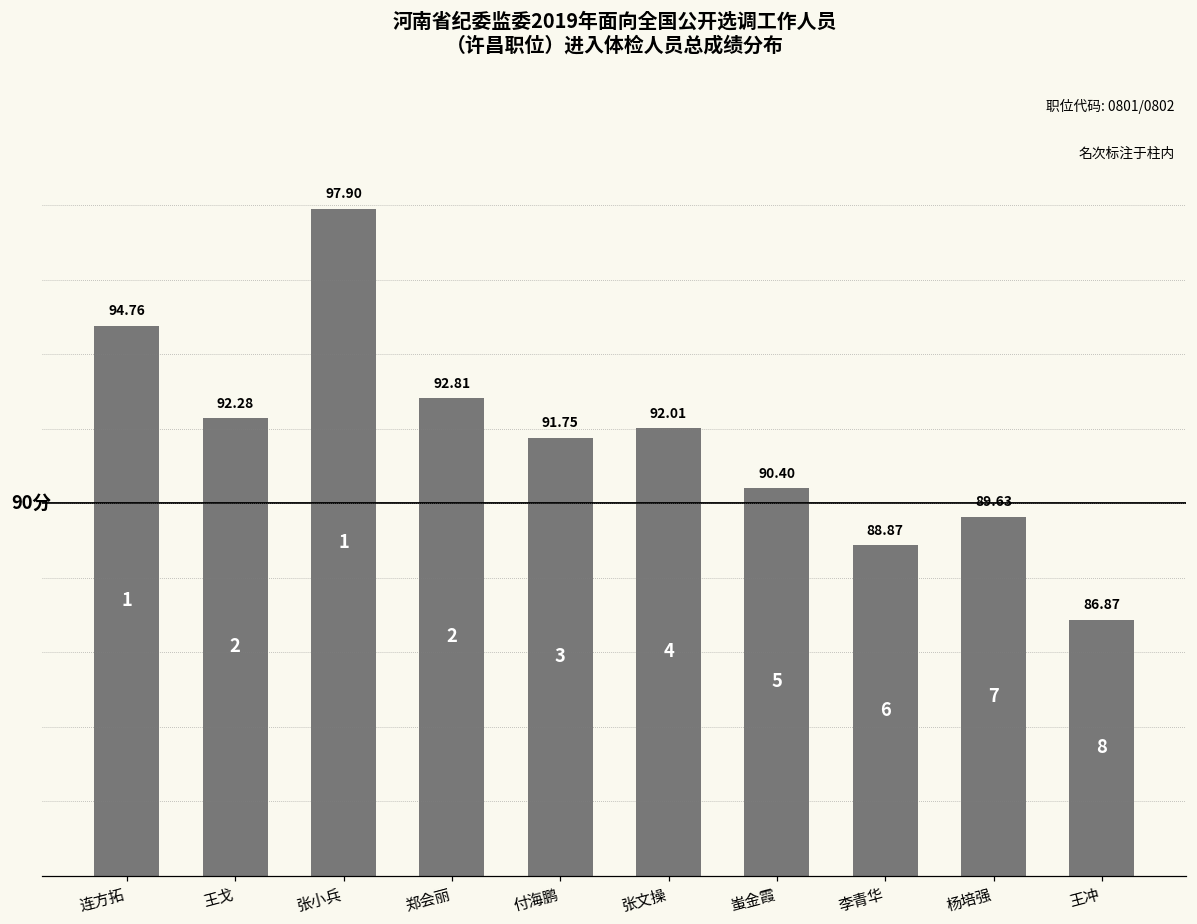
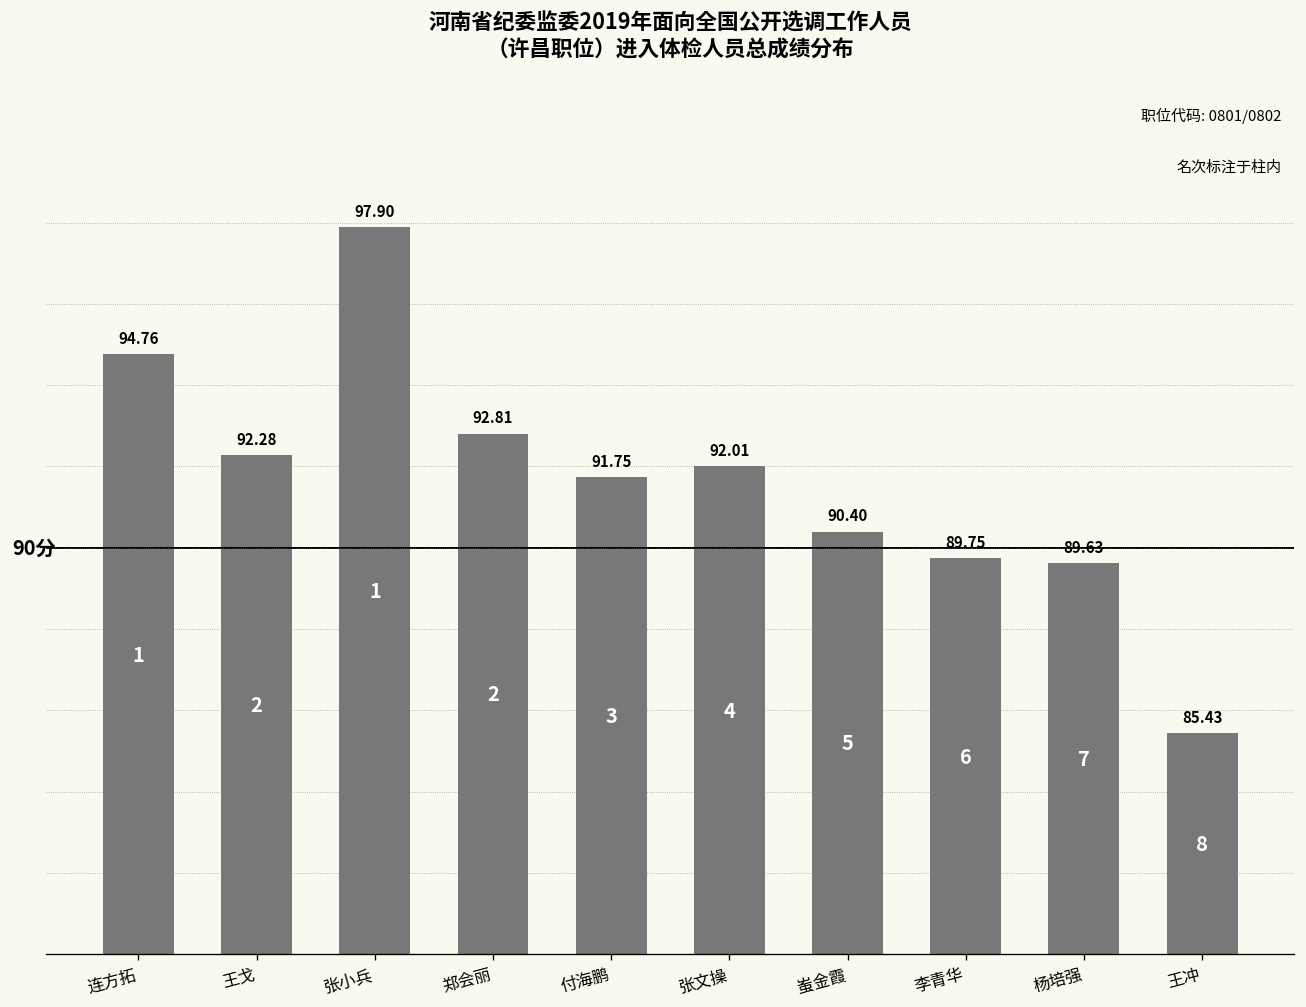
李青华: 88.87 -> 89.75
王冲: 86.87 -> 85.43
